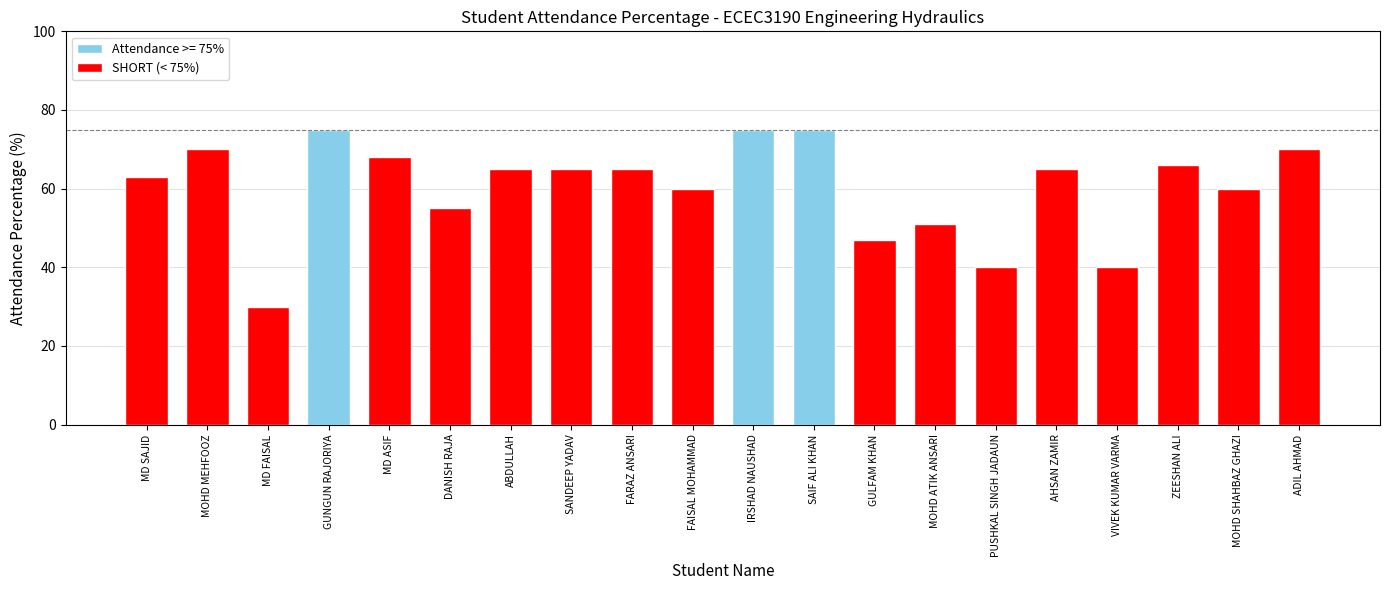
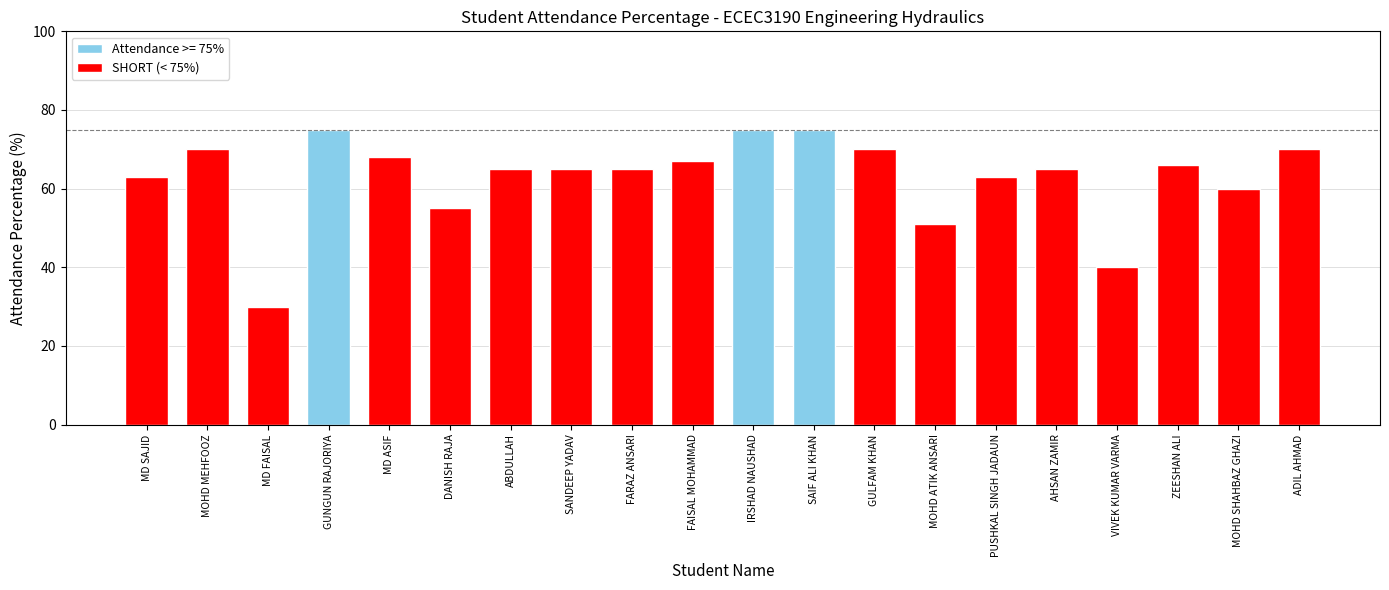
FAISAL MOHAMMAD: 60 -> 67
GULFAM KHAN: 47 -> 70
PUSHKAL SINGH JADAUN: 40 -> 63
